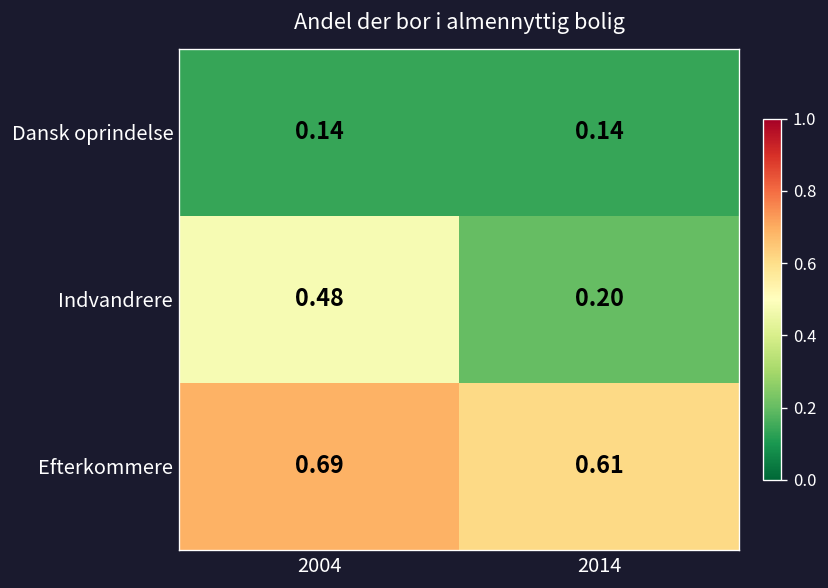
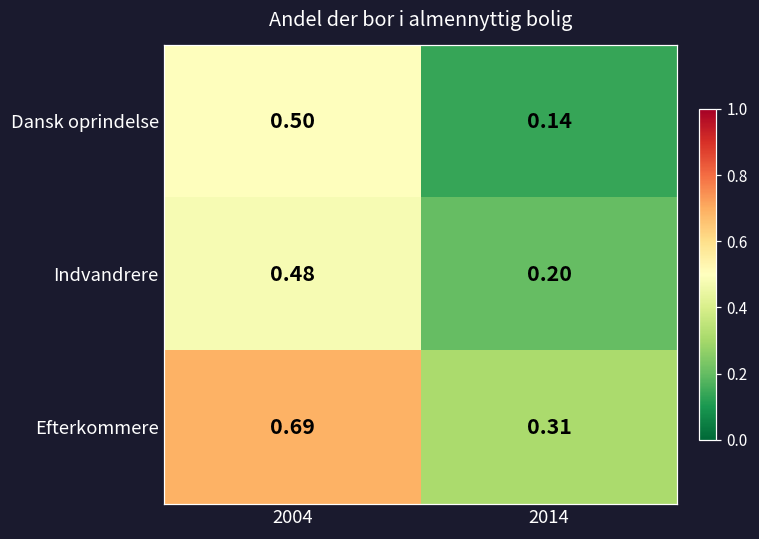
Dansk oprindelse, 2004: 0.14 -> 0.50
Efterkommere, 2014: 0.61 -> 0.31
